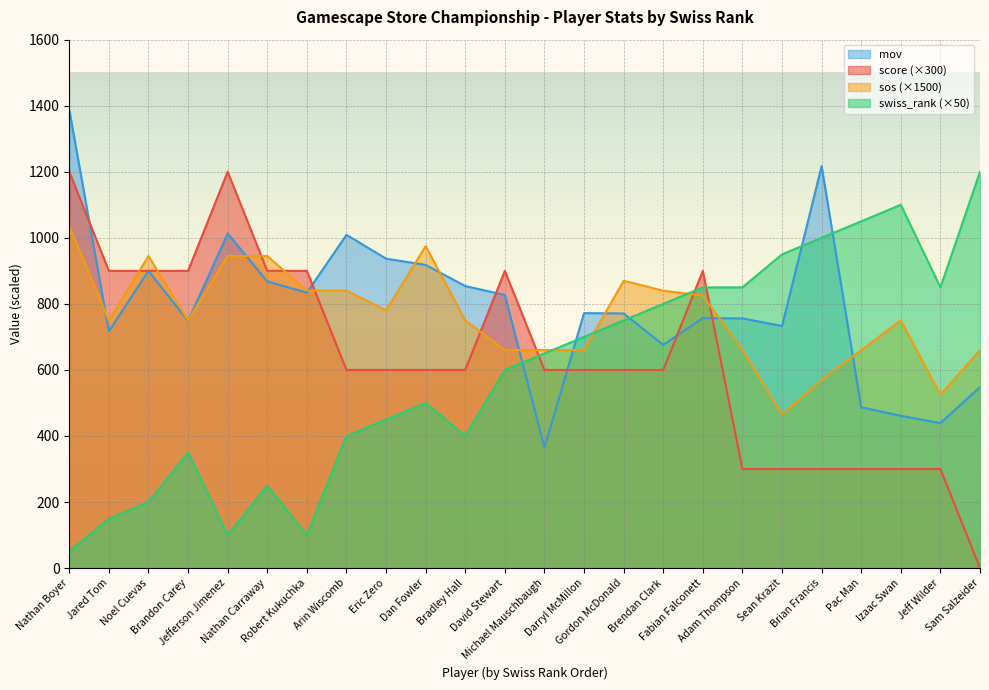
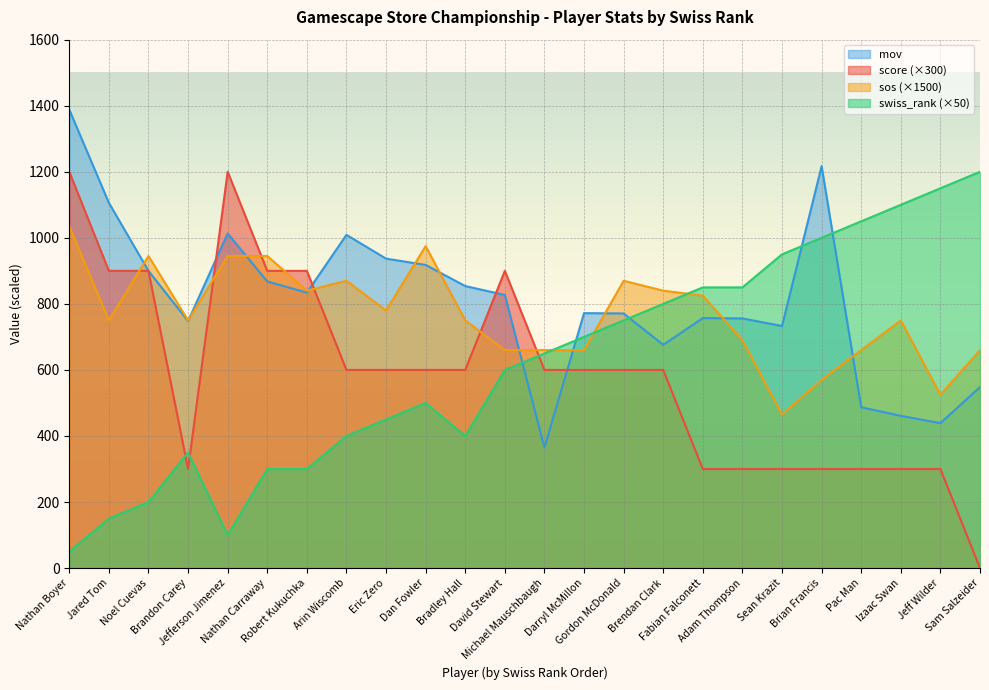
mov, Jared Tom: 720 -> 1110
score (×300), Brandon Carey: 900 -> 300
swiss_rank (×50), Nathan Carraway: 250 -> 300
swiss_rank (×50), Robert Kukuchka: 100 -> 300
sos (×1500), Arin Wiscomb: 840 -> 870
score (×300), Fabian Falconett: 900 -> 300
sos (×1500), Adam Thompson: 660 -> 690
swiss_rank (×50), Jeff Wilder: 850 -> 1150
